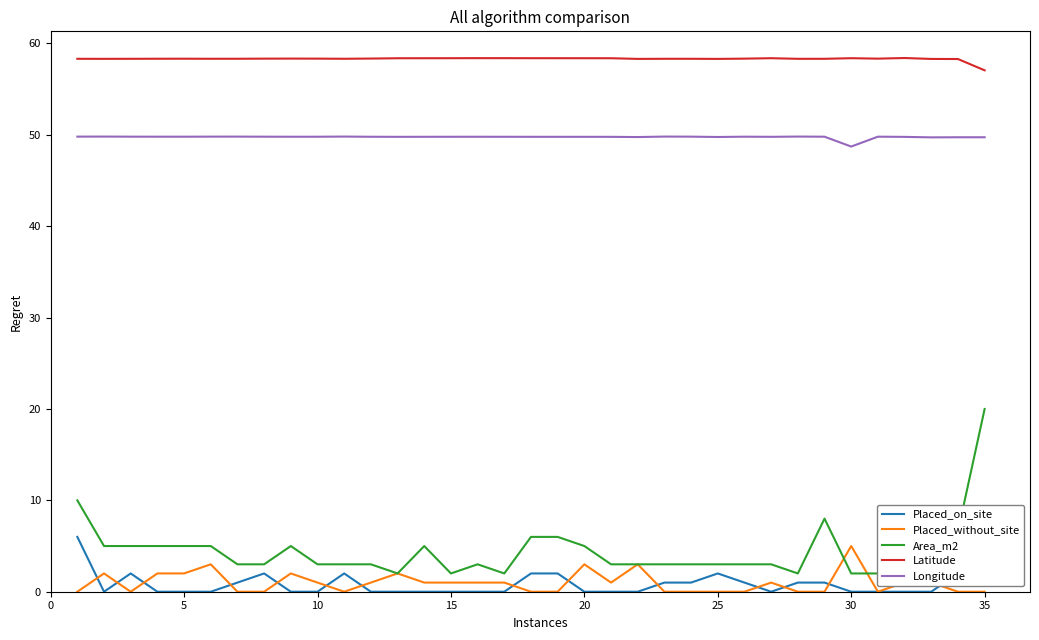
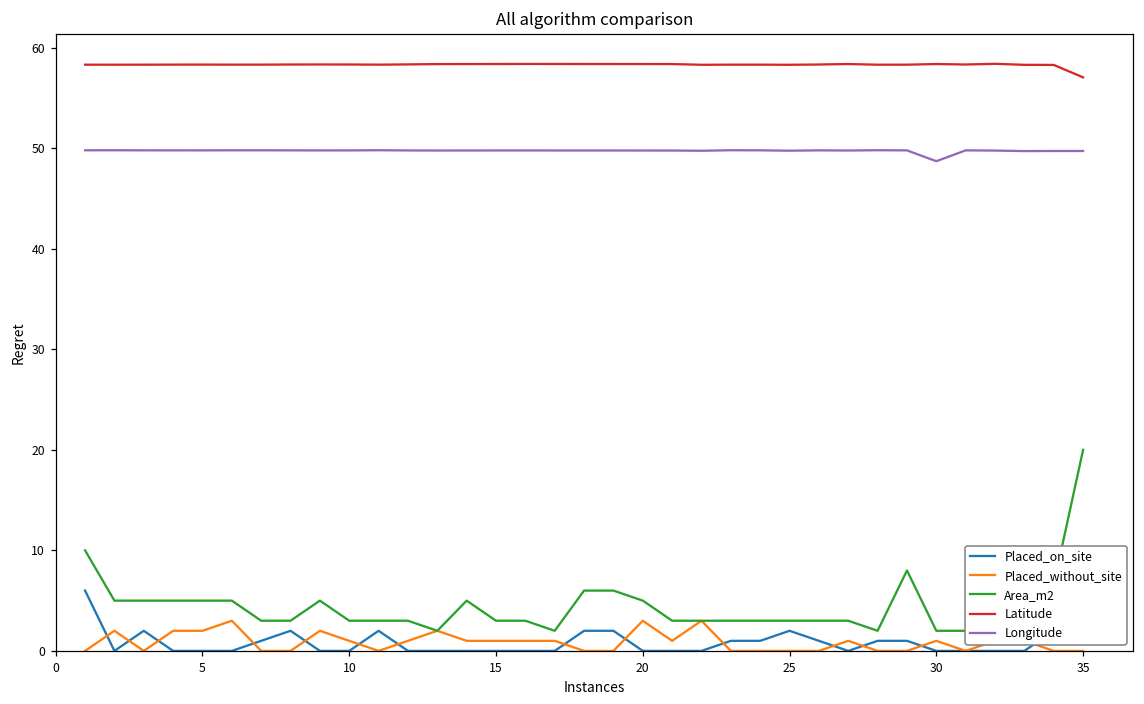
Area_m2, 15: 2 -> 3
Placed_without_site, 30: 5 -> 1
